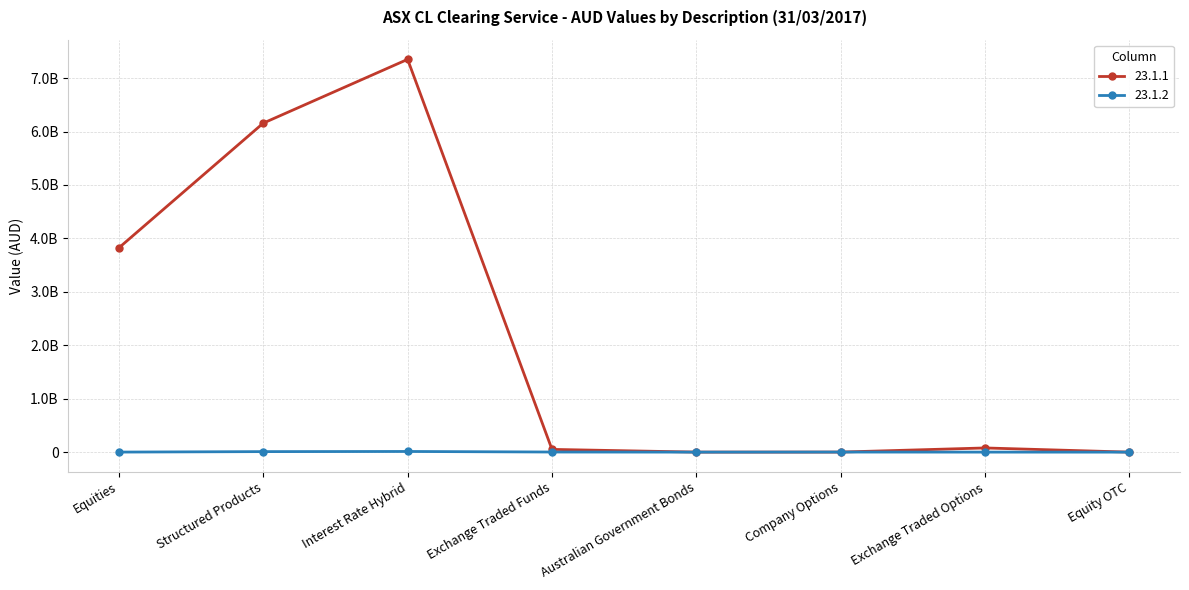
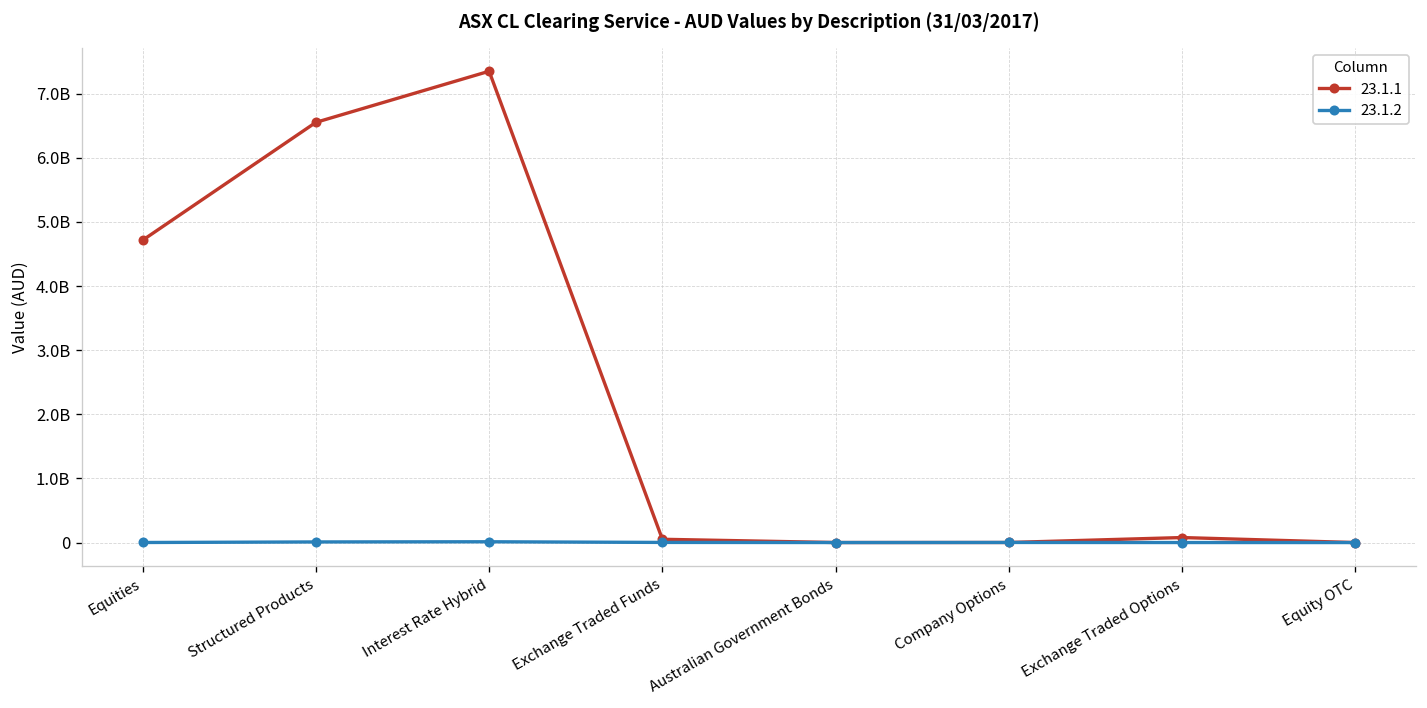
23.1.1, Equities: 3800000000 -> 4700000000
23.1.1, Structured Products: 6200000000 -> 6600000000
